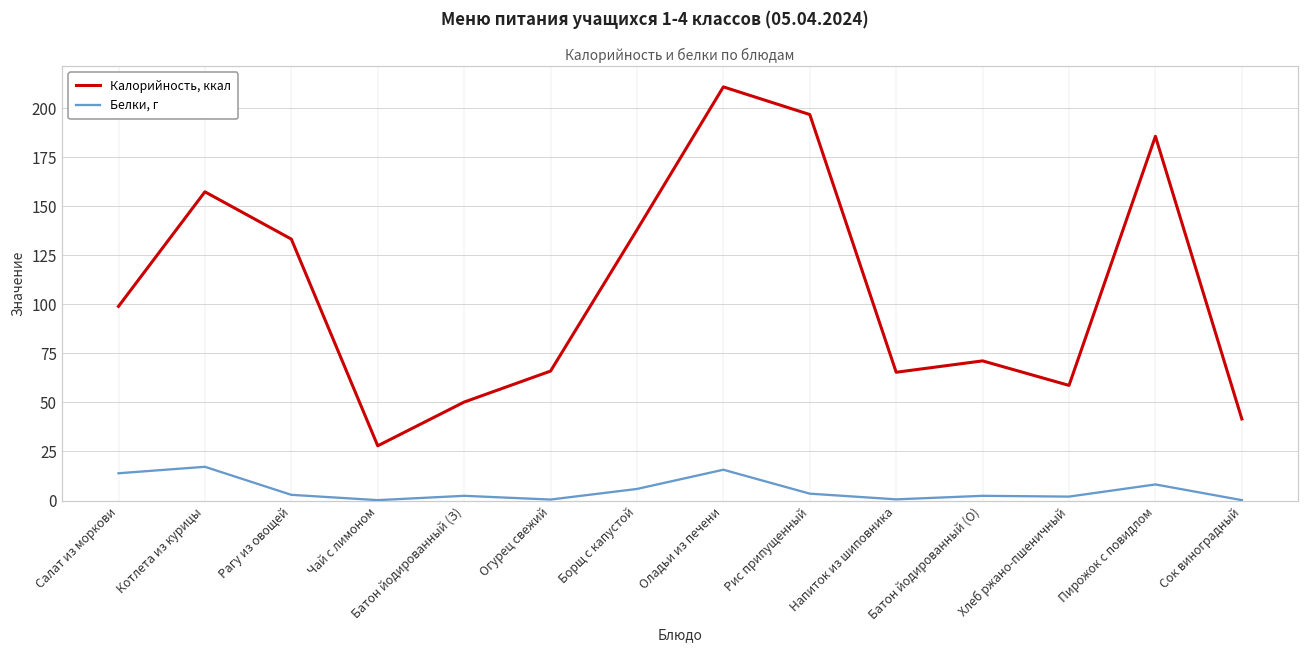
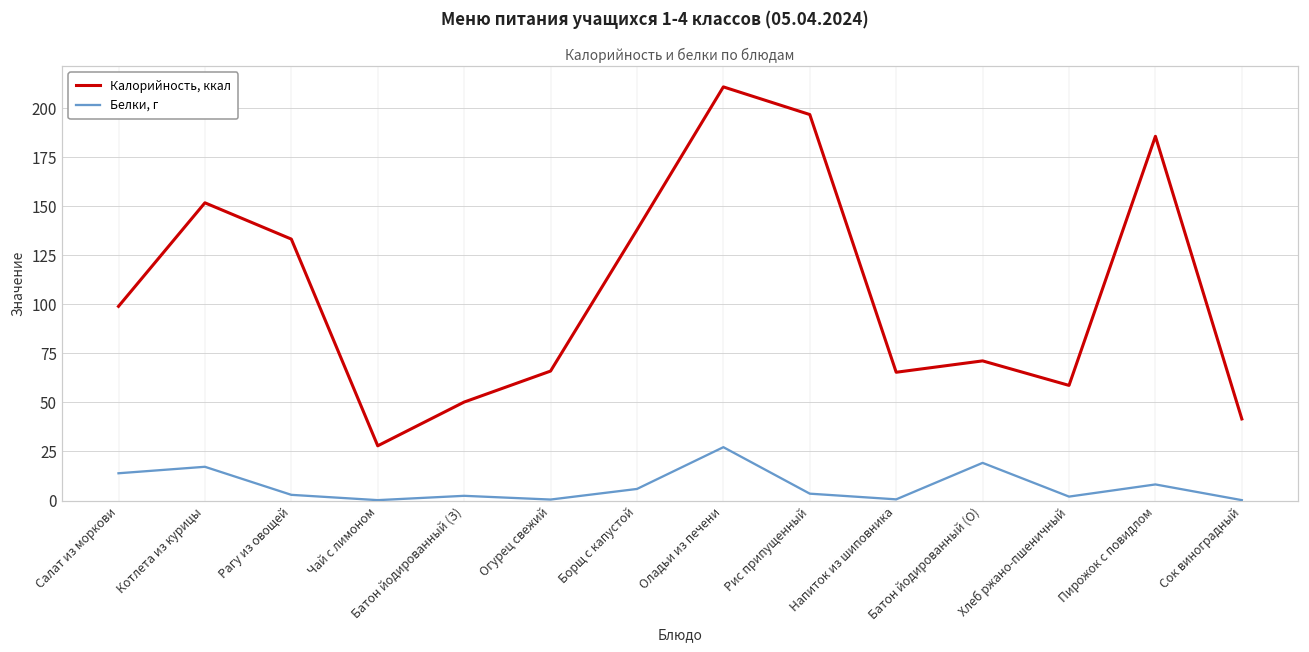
Калорийность, ккал, Котлета из курицы: 157 -> 152
Белки, г, Оладьи из печени: 16 -> 27
Белки, г, Батон йодированный (О): 2 -> 19
